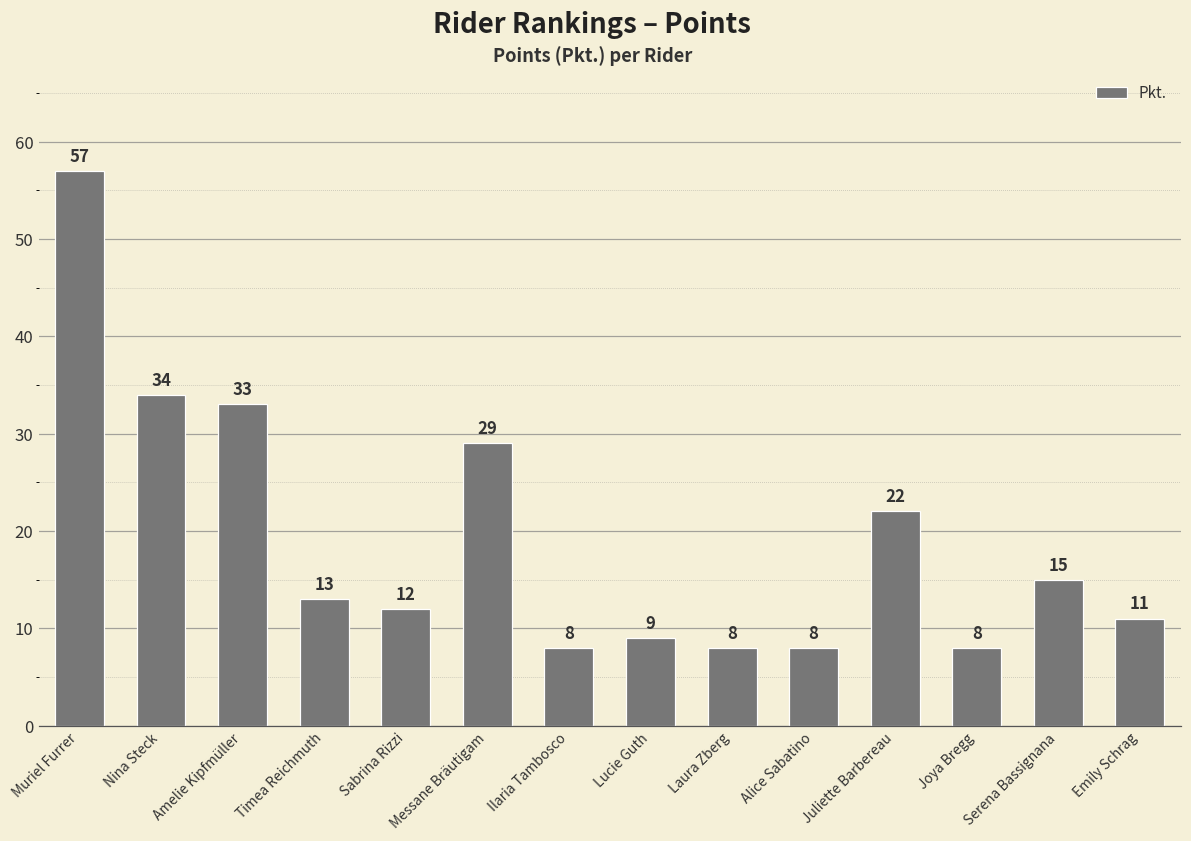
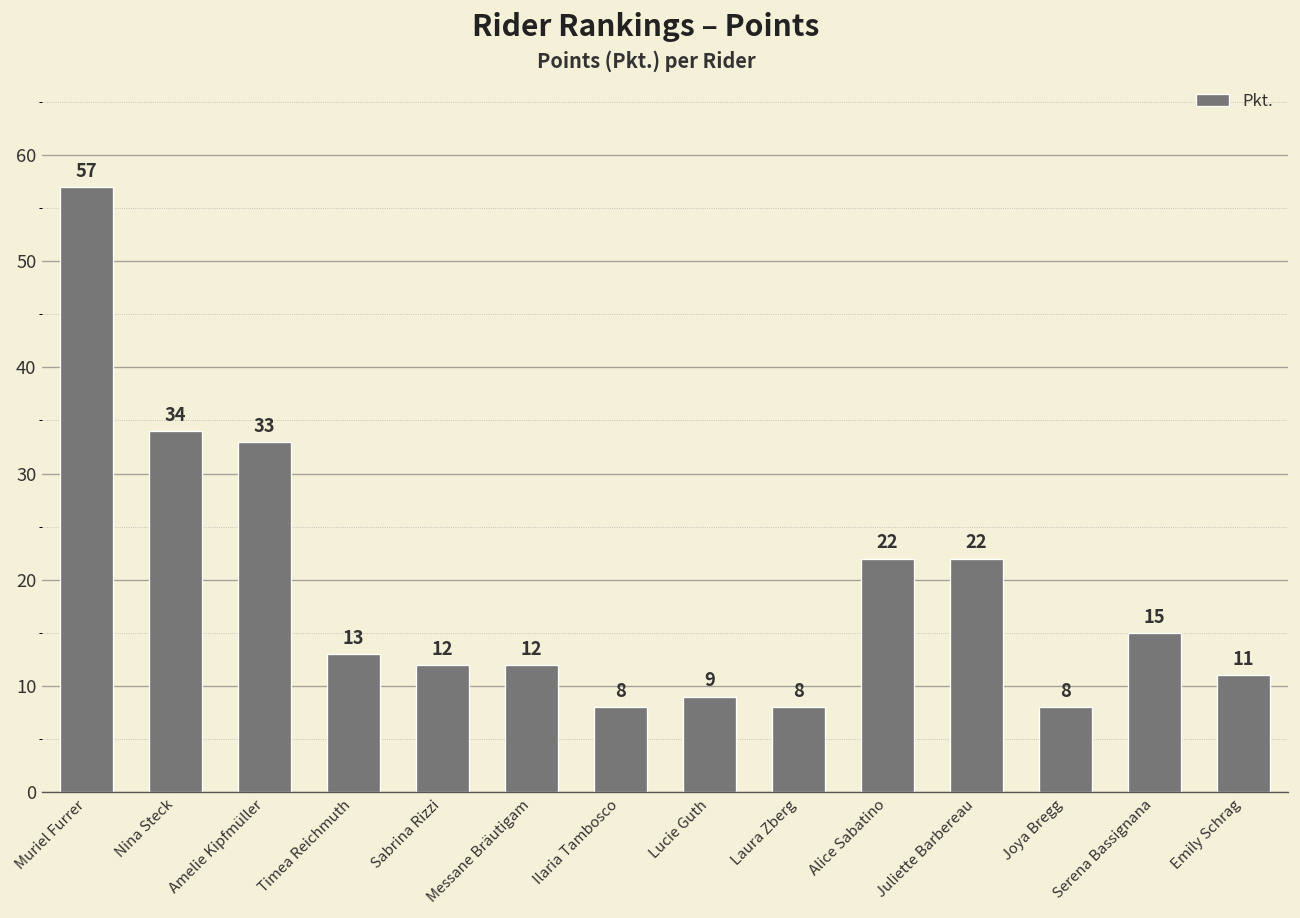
Messane Bräutigam: 29 -> 12
Alice Sabatino: 8 -> 22
